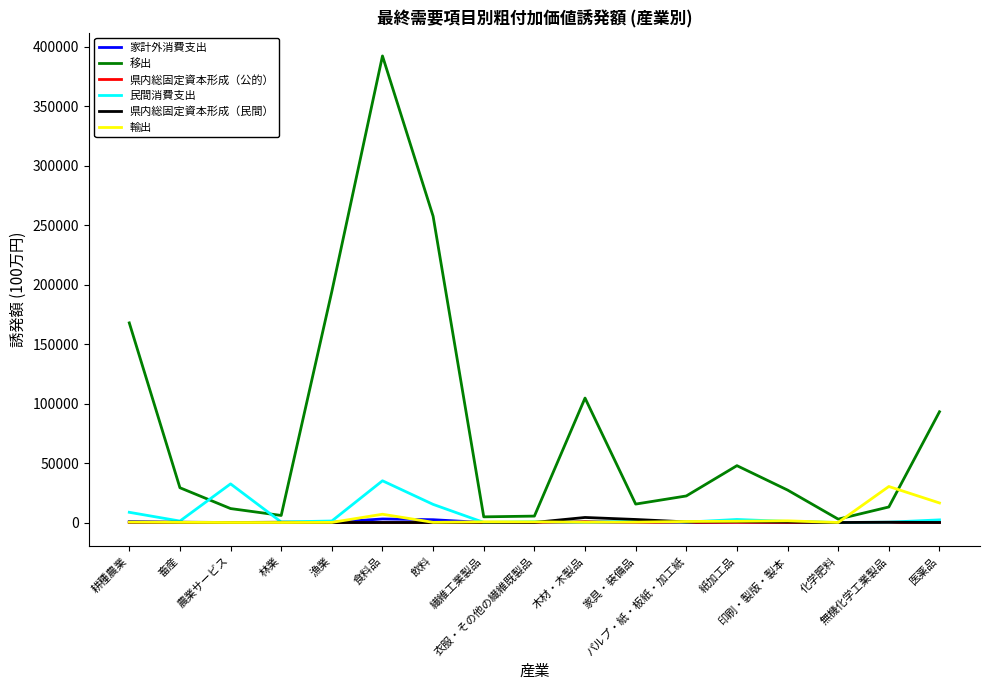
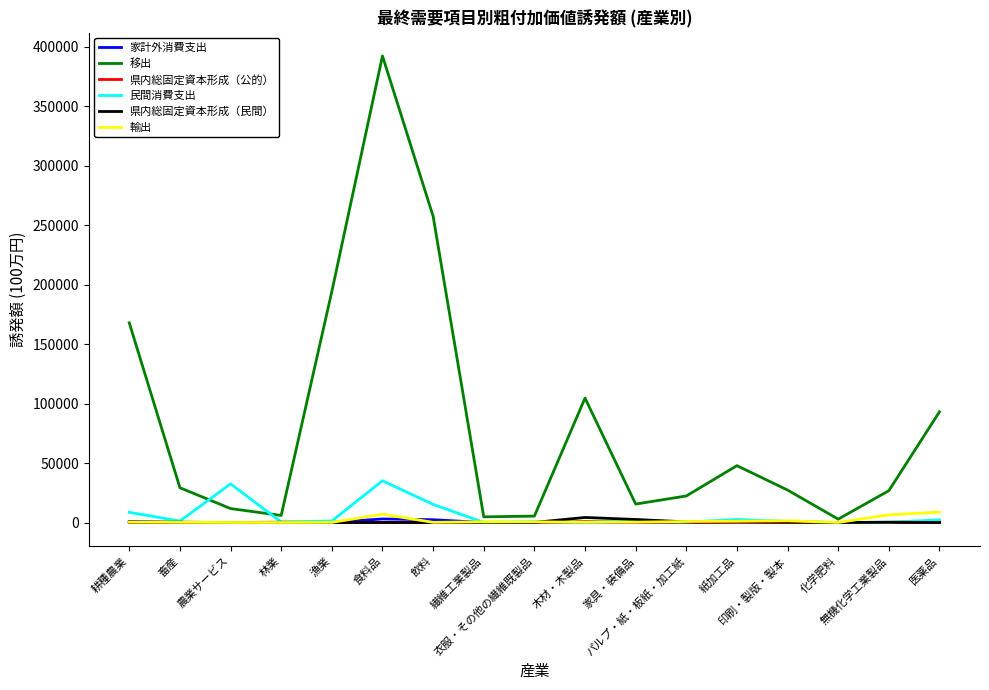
移出, 無機化学工業製品: 13000 -> 27000
輸出, 無機化学工業製品: 30000 -> 6000
輸出, 医薬品: 16000 -> 9000
